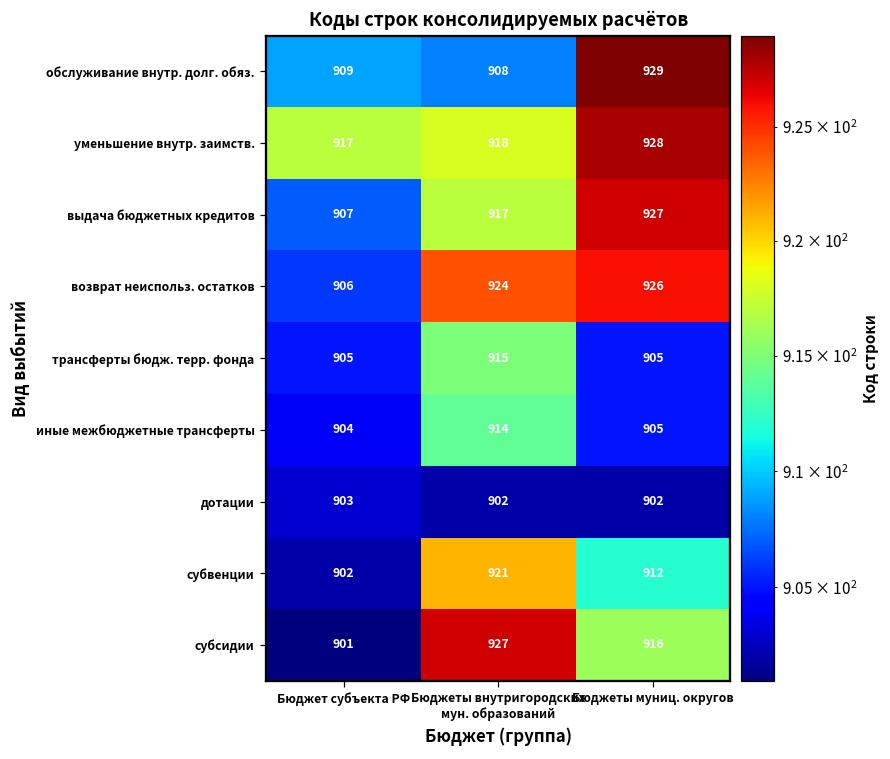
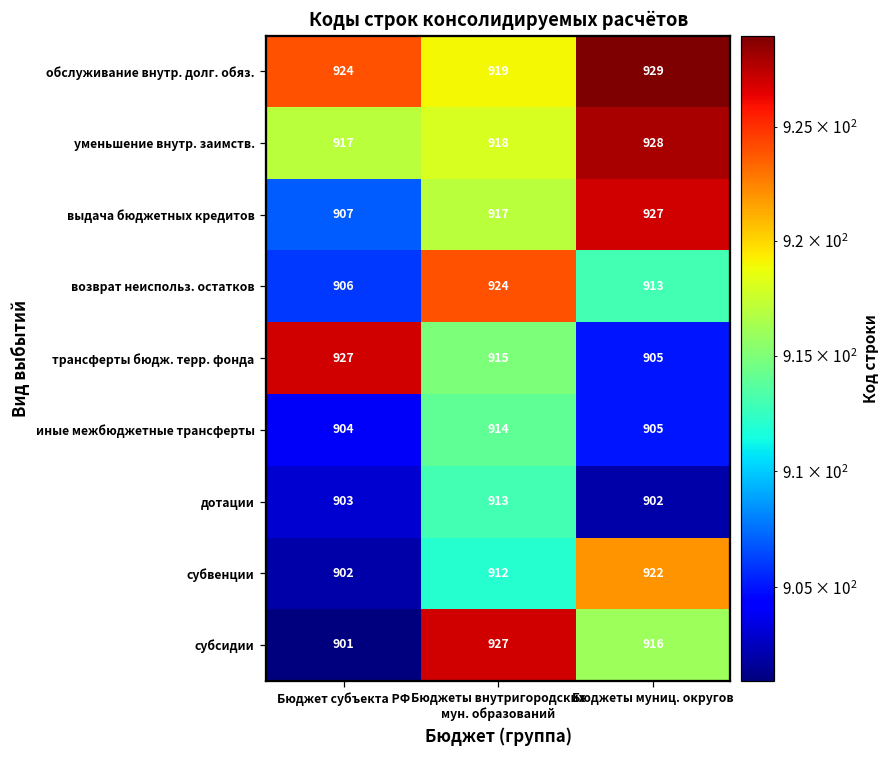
обслуживание внутр. долг. обяз., Бюджет субъекта РФ: 909 -> 924
обслуживание внутр. долг. обяз., Бюджеты внутригородских мун. образований: 908 -> 919
возврат неиспольз. остатков, Бюджеты муниц. округов: 926 -> 913
трансферты бюдж. терр. фонда, Бюджет субъекта РФ: 905 -> 927
дотации, Бюджеты внутригородских мун. образований: 902 -> 913
субвенции, Бюджеты внутригородских мун. образований: 921 -> 912
субвенции, Бюджеты муниц. округов: 912 -> 922
